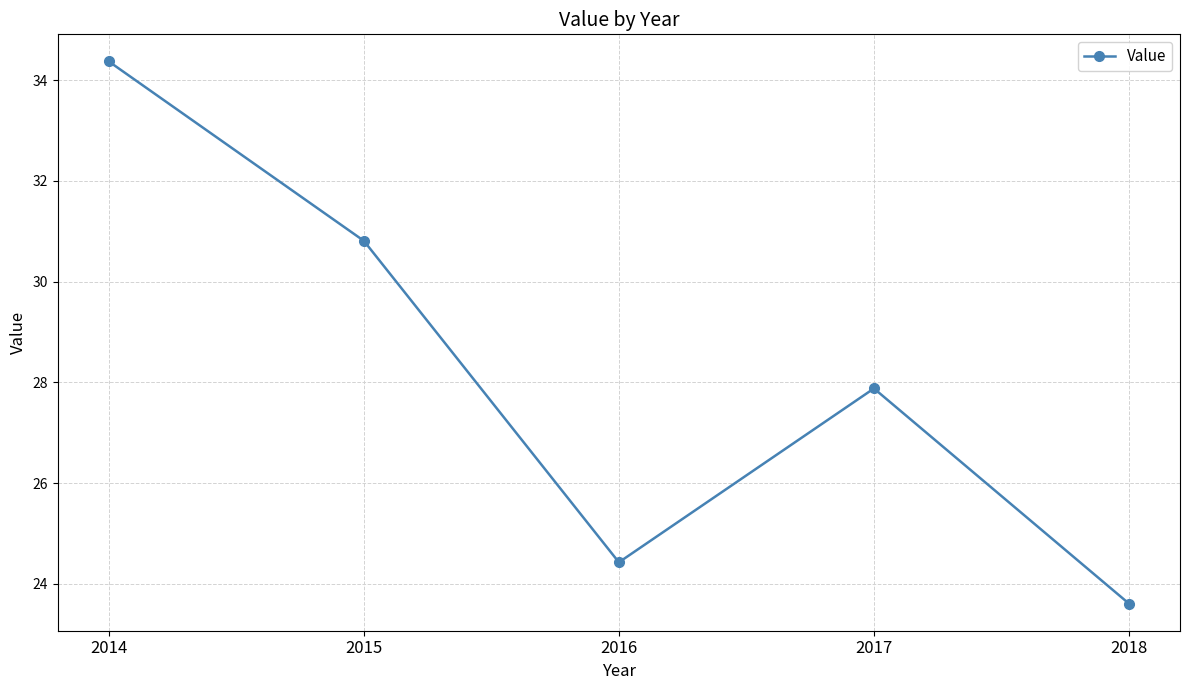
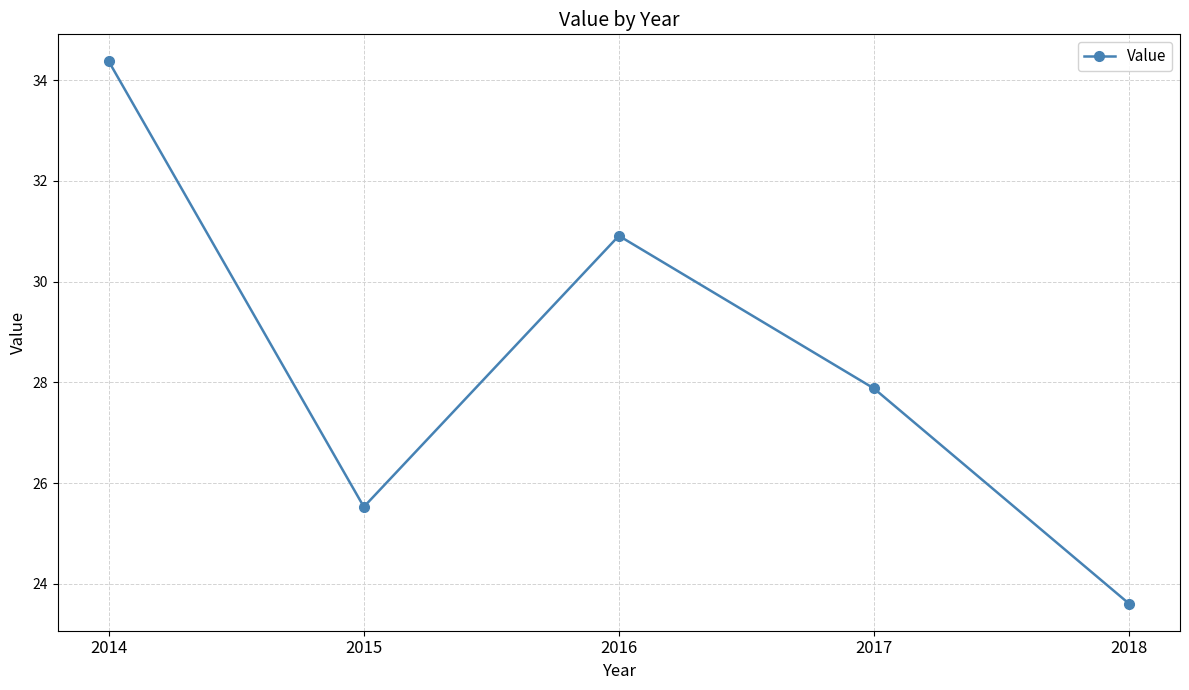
2015: 30.8 -> 25.5
2016: 24.4 -> 30.9
